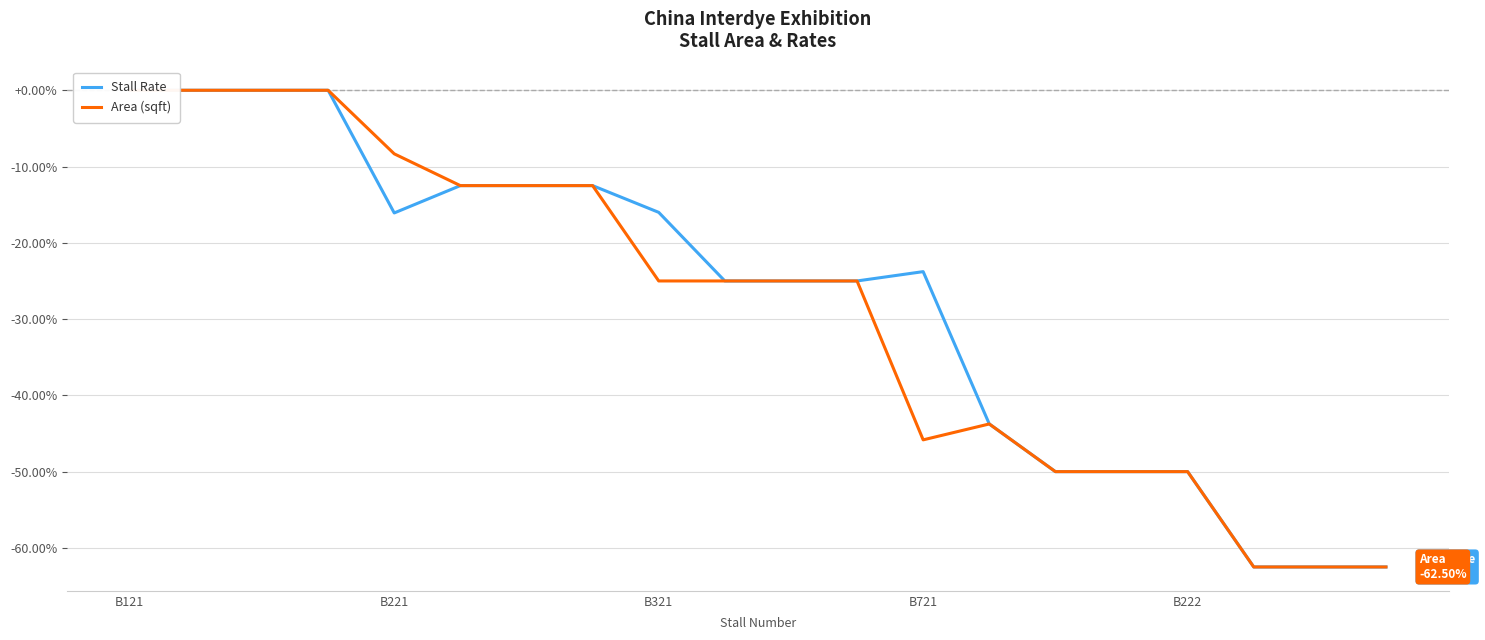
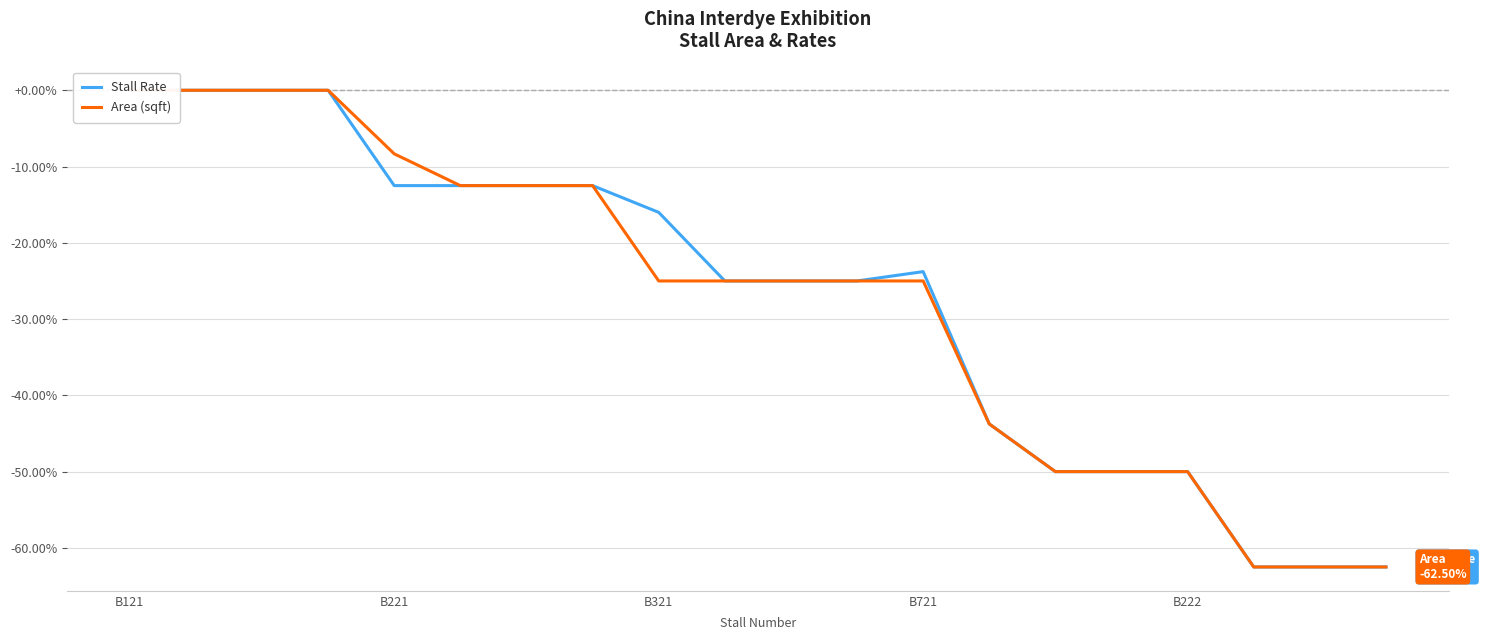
Stall Rate, B221: -16% -> -13%
Area (sqft), B721: -46% -> -25%
